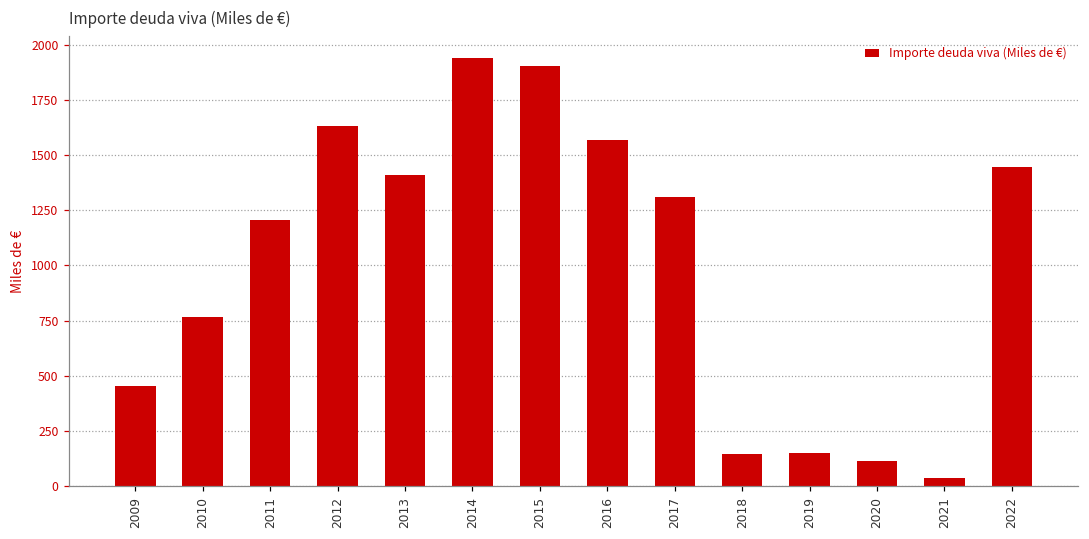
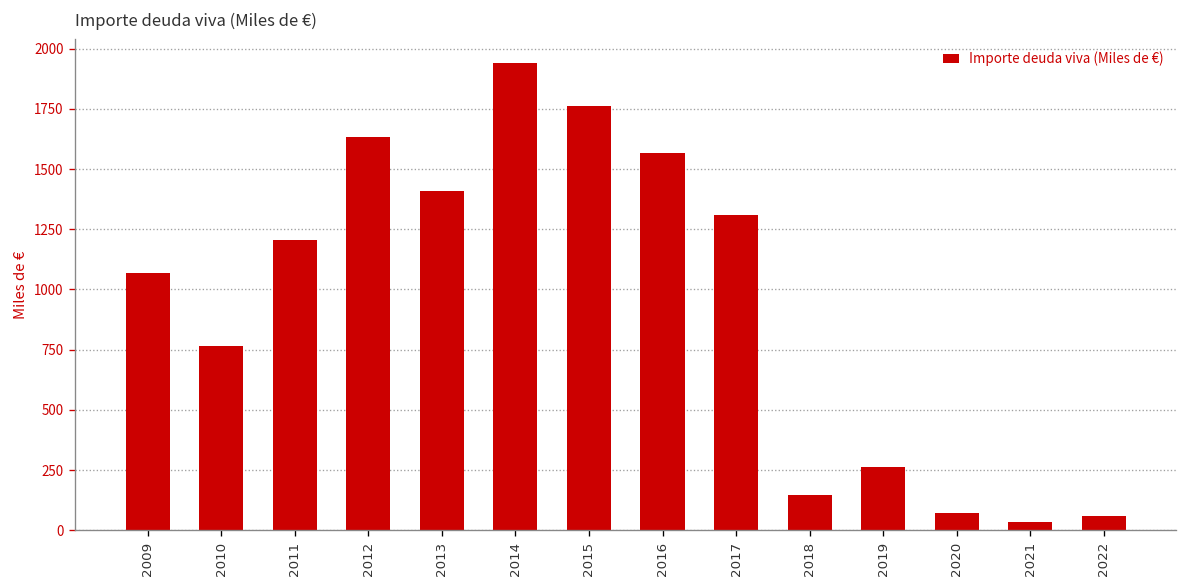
2009: 460 -> 1070
2015: 1900 -> 1760
2019: 150 -> 260
2020: 120 -> 70
2022: 1440 -> 60
